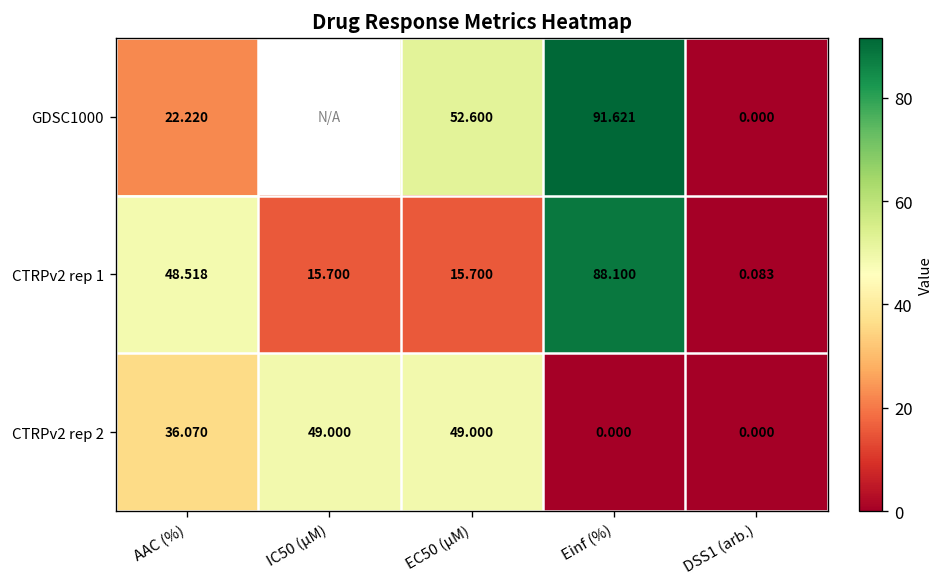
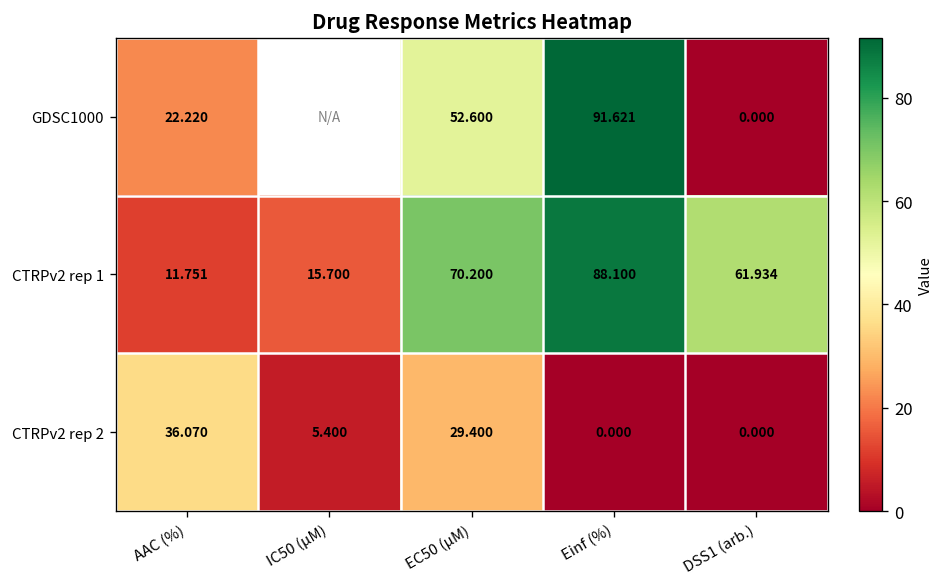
CTRPv2 rep 1, AAC (%): 48.518 -> 11.751
CTRPv2 rep 1, EC50 (µM): 15.700 -> 70.200
CTRPv2 rep 1, DSS1 (arb.): 0.083 -> 61.934
CTRPv2 rep 2, IC50 (µM): 49.000 -> 5.400
CTRPv2 rep 2, EC50 (µM): 49.000 -> 29.400
